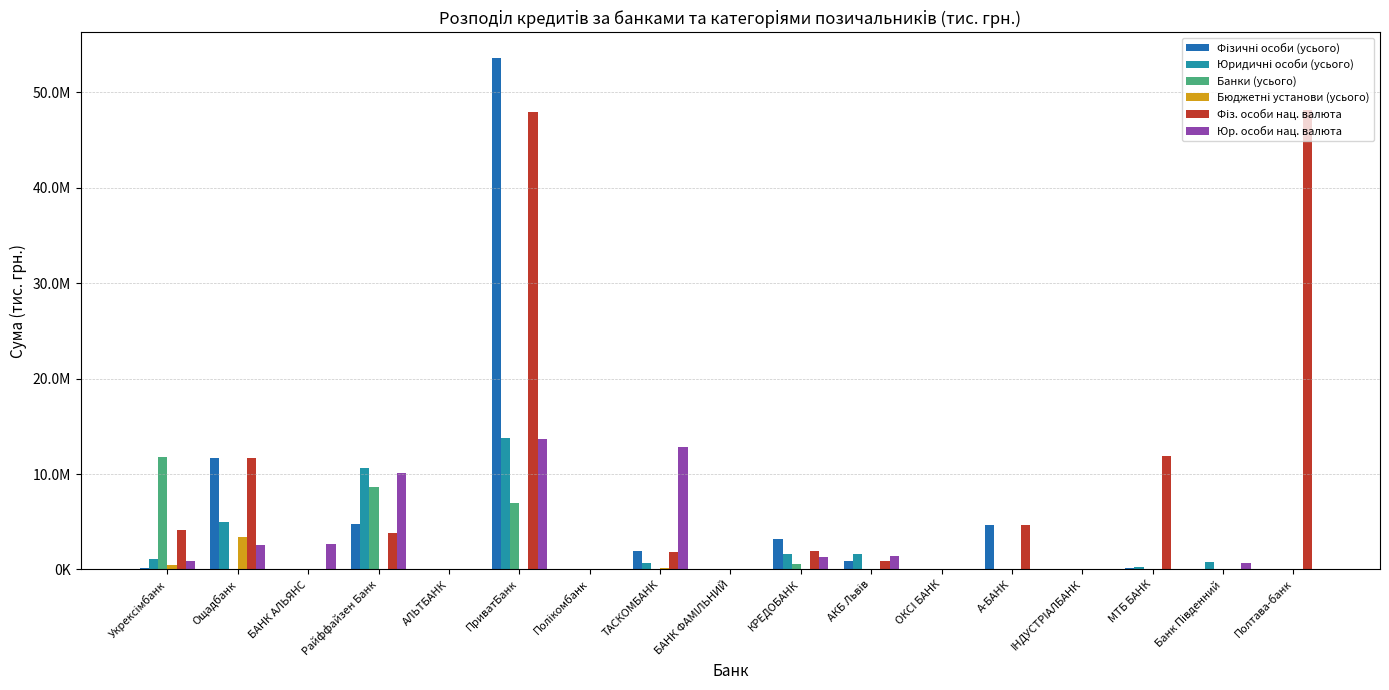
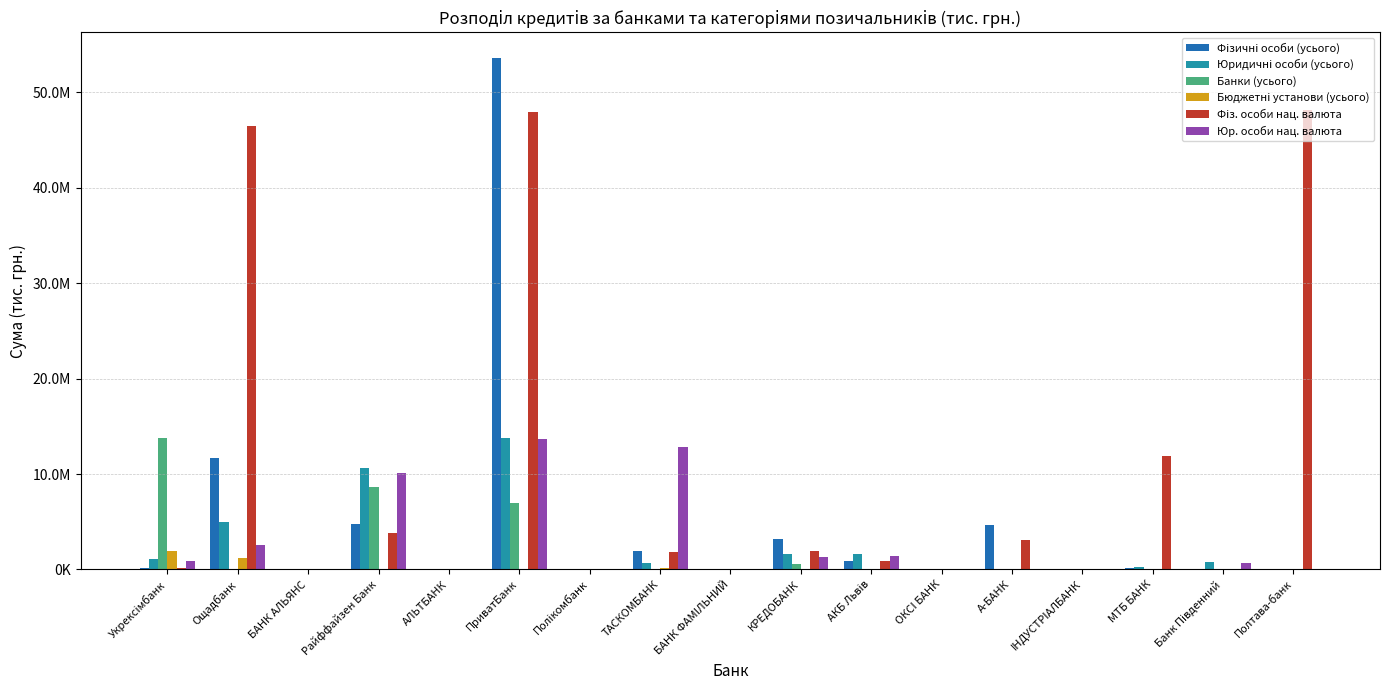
Банки (усього), Укрексімбанк: 12000000 -> 14000000
Бюджетні установи (усього), Укрексімбанк: 0 -> 2000000
Фіз. особи нац. валюта, Укрексімбанк: 4000000 -> 0
Бюджетні установи (усього), Ощадбанк: 3000000 -> 1000000
Фіз. особи нац. валюта, Ощадбанк: 12000000 -> 46000000
Юр. особи нац. валюта, БАНК АЛЬЯНС: 3000000 -> 0
Фіз. особи нац. валюта, А-БАНК: 5000000 -> 3000000
